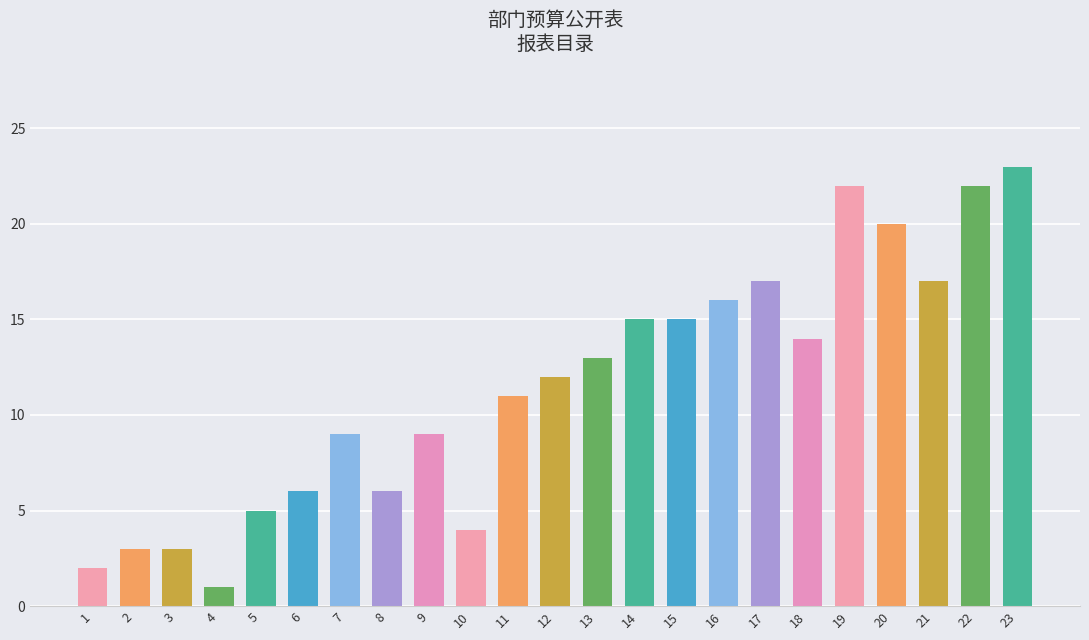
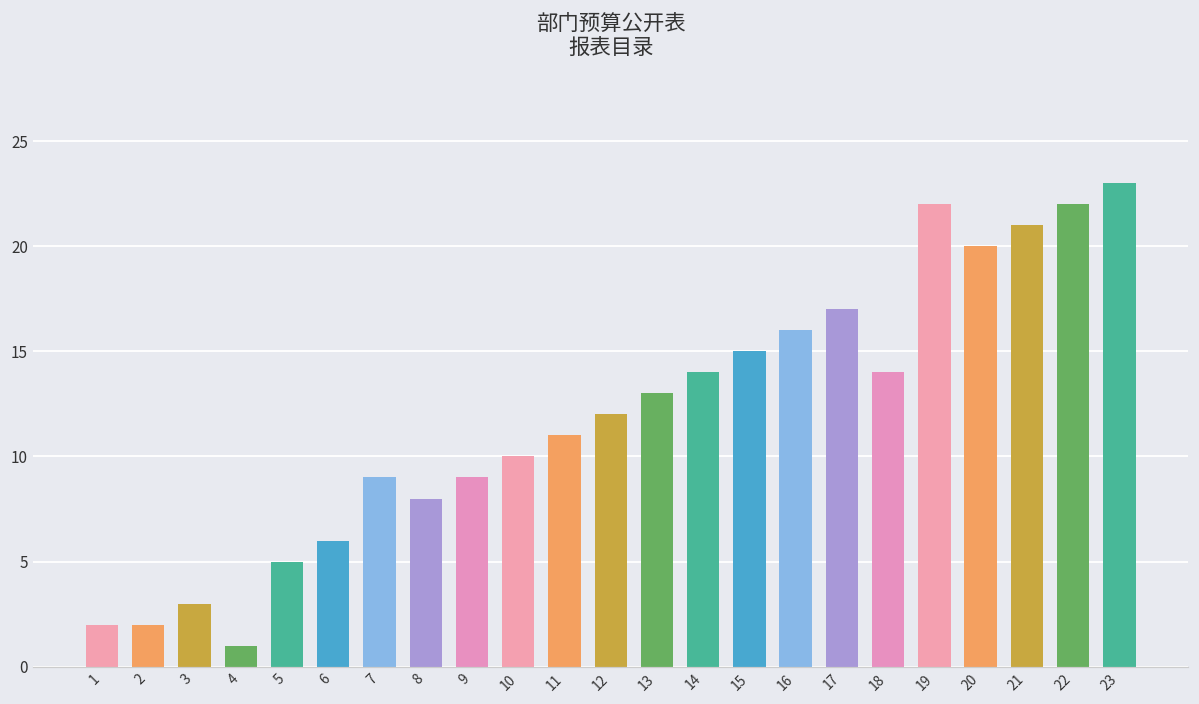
2: 3 -> 2
8: 6 -> 8
10: 4 -> 10
14: 15 -> 14
21: 17 -> 21
